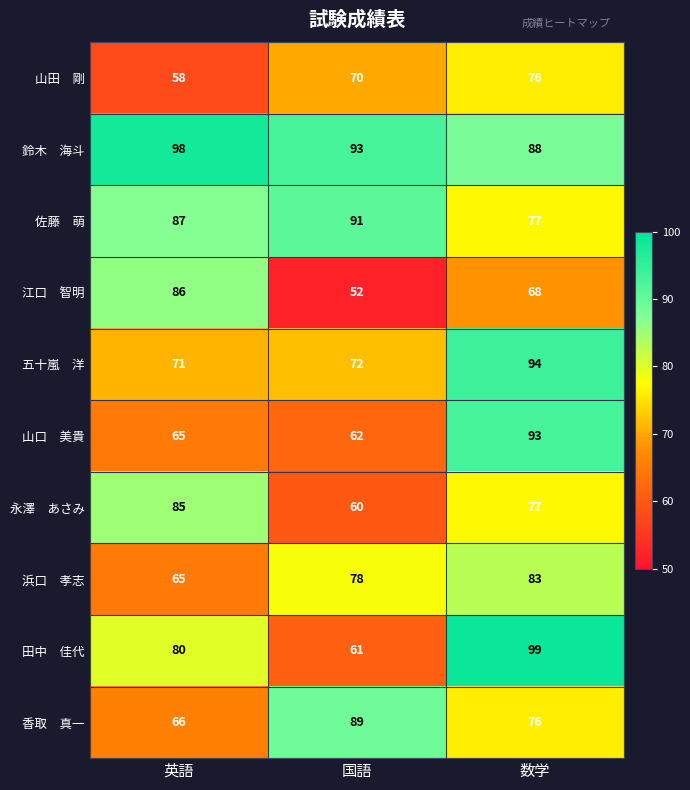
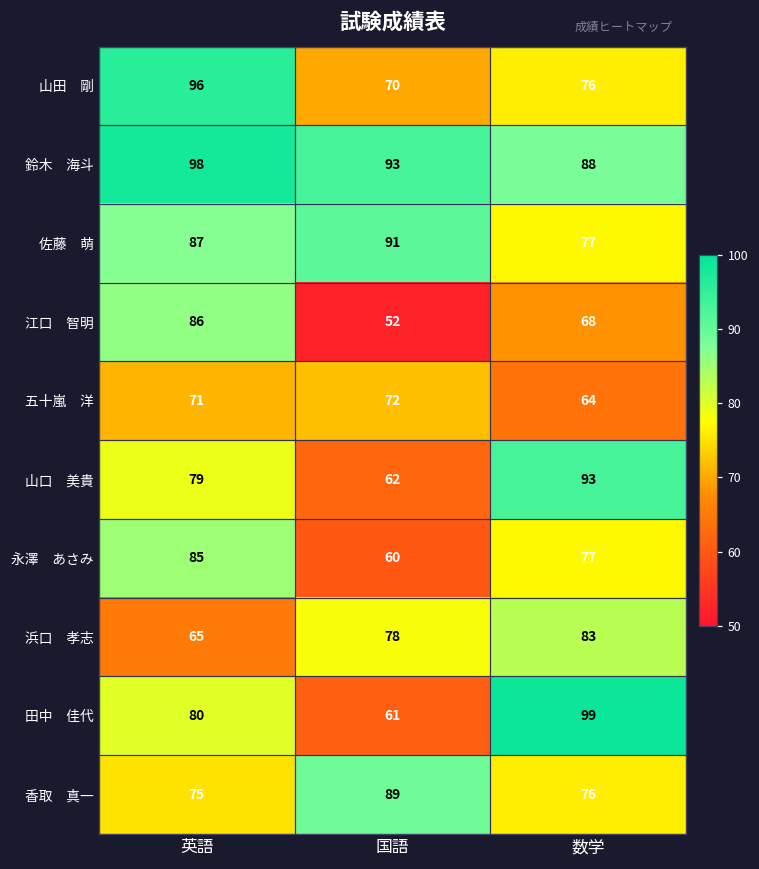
山田 剛, 英語: 58 -> 96
五十嵐 洋, 数学: 94 -> 64
山口 美貴, 英語: 65 -> 79
香取 真一, 英語: 66 -> 75
